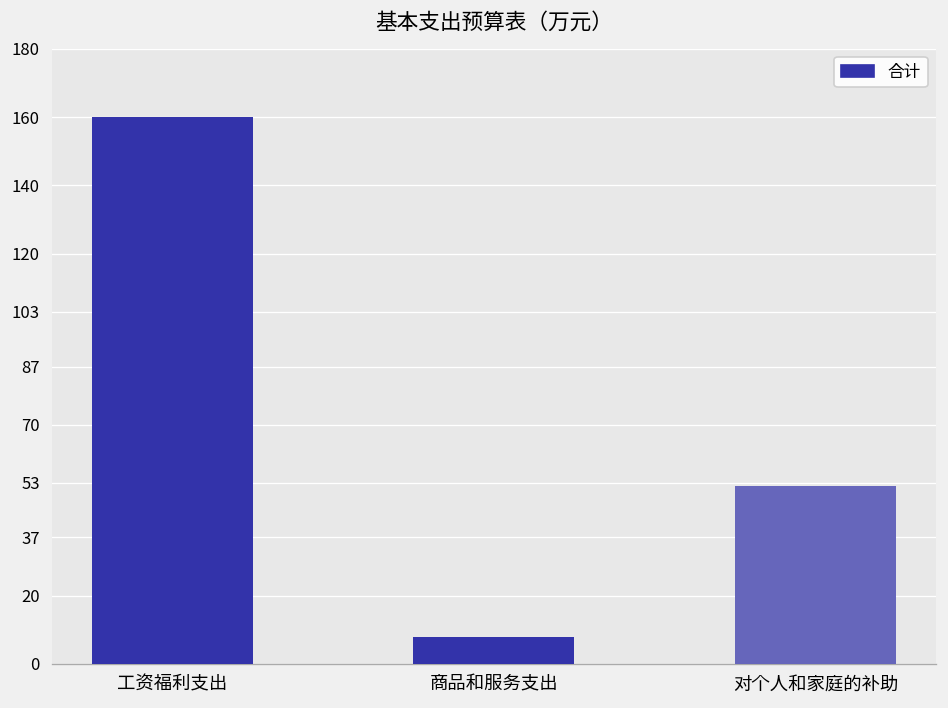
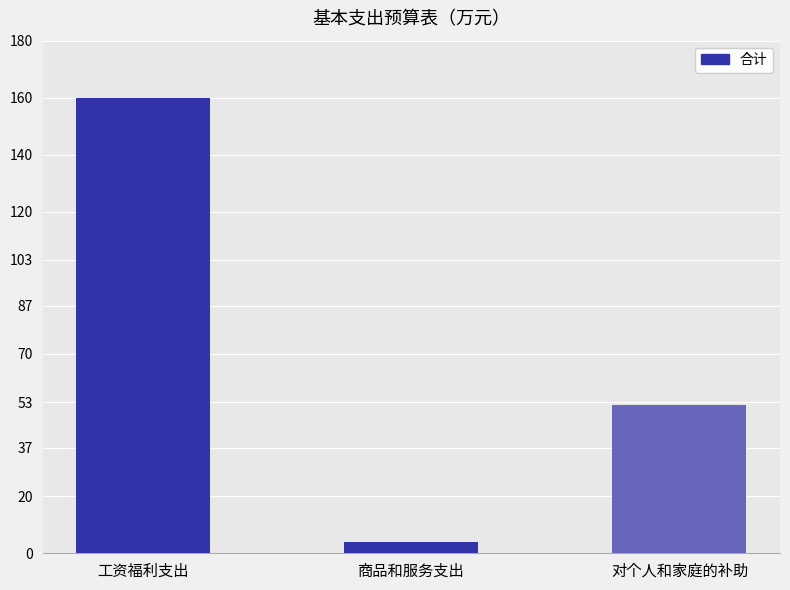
商品和服务支出: 8 -> 4
